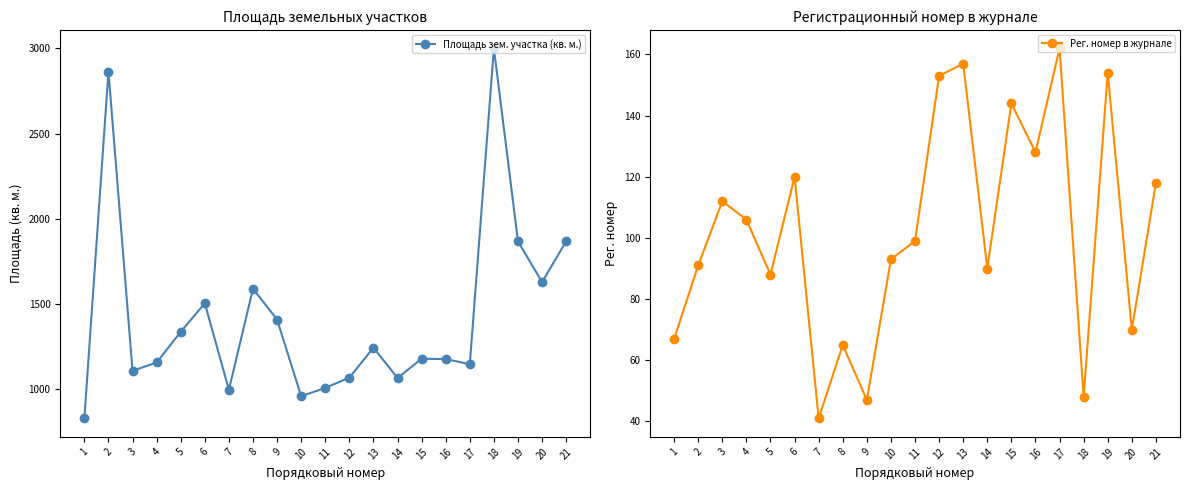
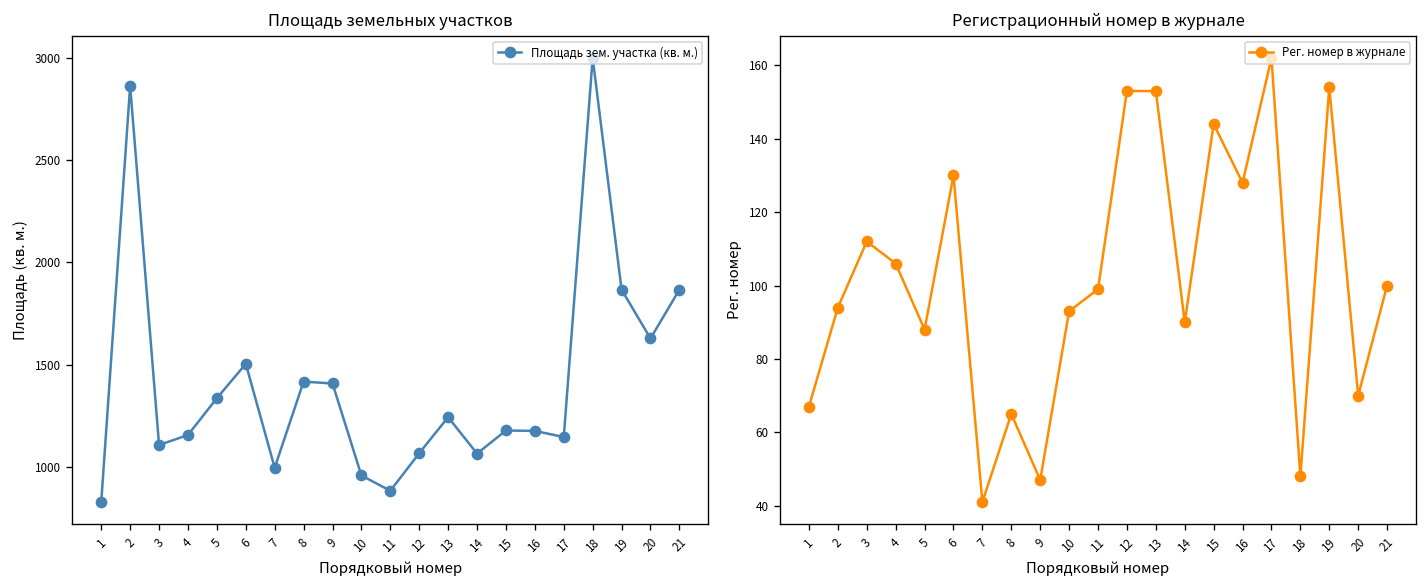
Площадь земельных участков, 8: 1590 -> 1420
Площадь земельных участков, 11: 1010 -> 880
Регистрационный номер в журнале, 2: 91 -> 94
Регистрационный номер в журнале, 6: 120 -> 130
Регистрационный номер в журнале, 13: 157 -> 153
Регистрационный номер в журнале, 21: 118 -> 100
